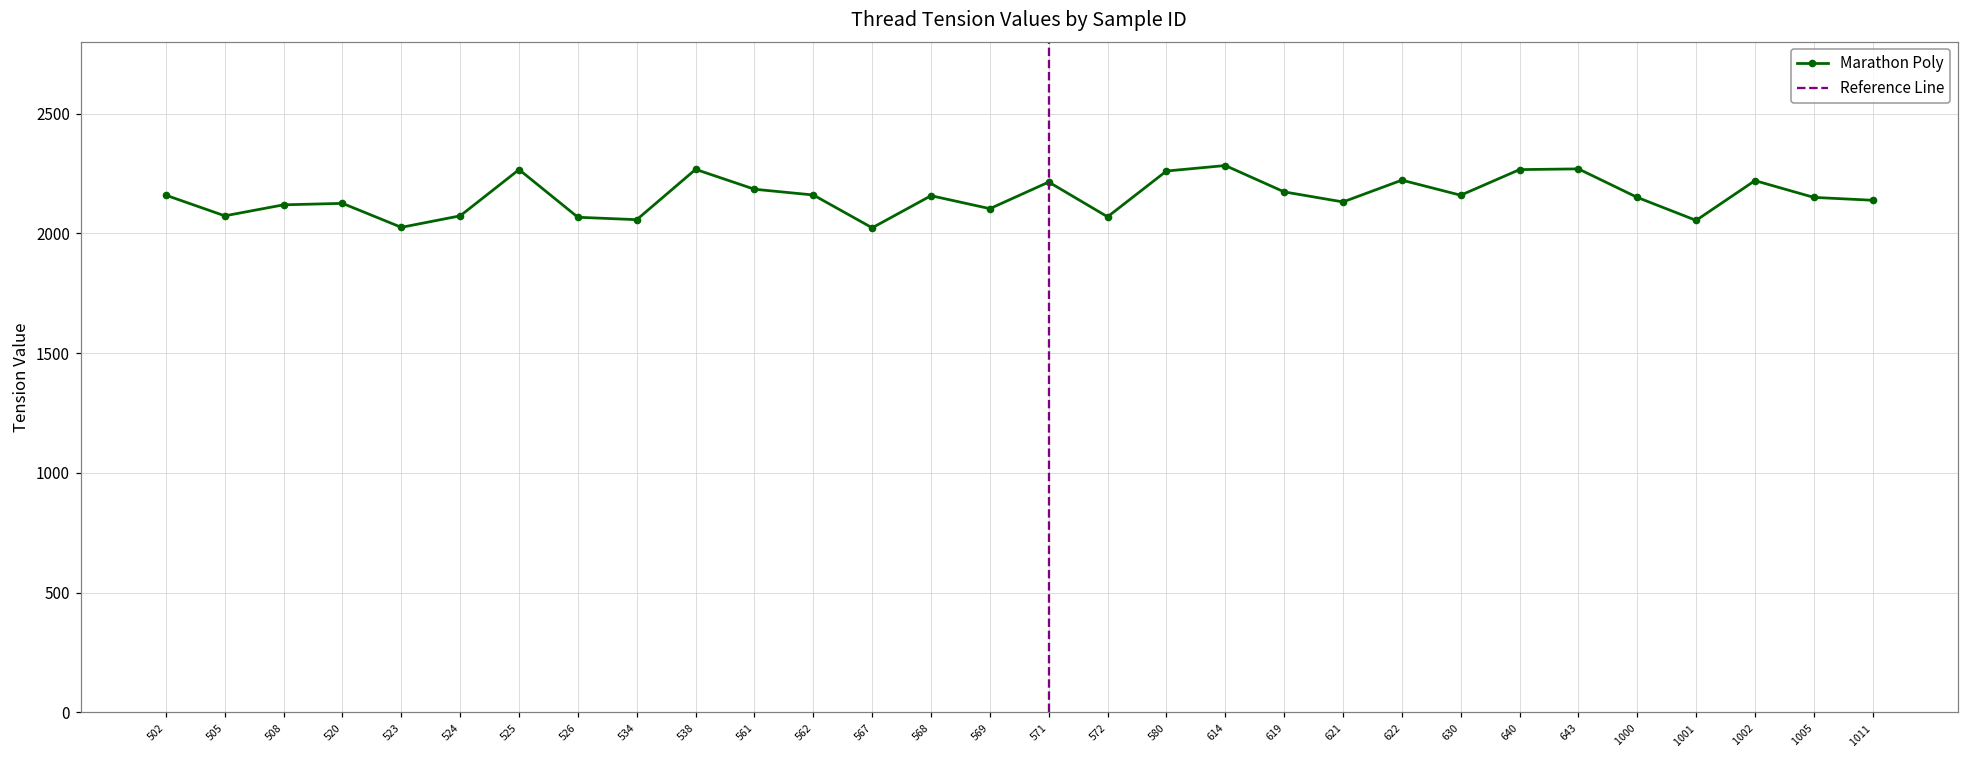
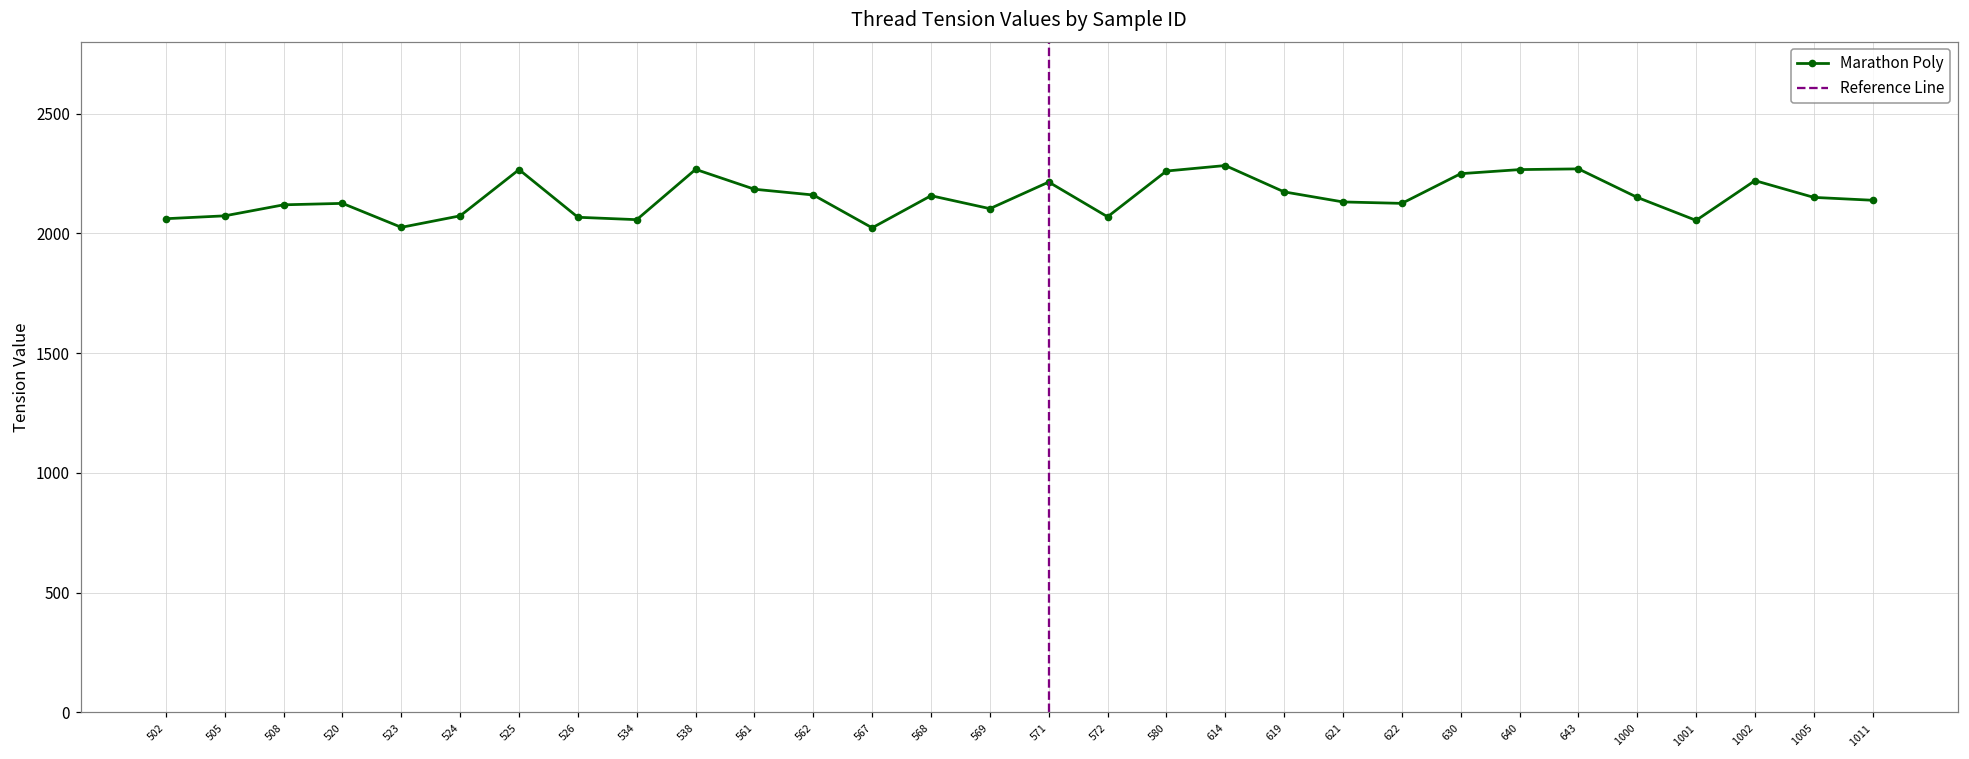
502: 2160 -> 2060
622: 2220 -> 2130
630: 2160 -> 2250
